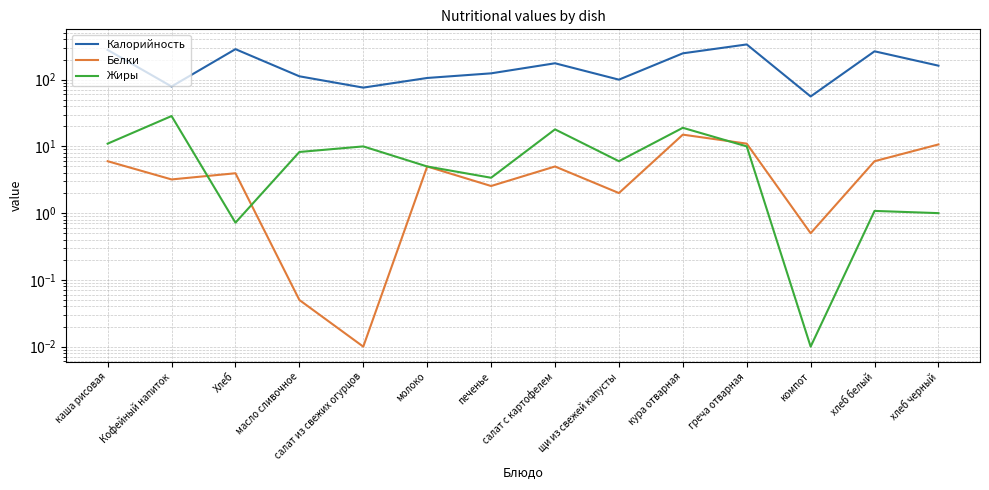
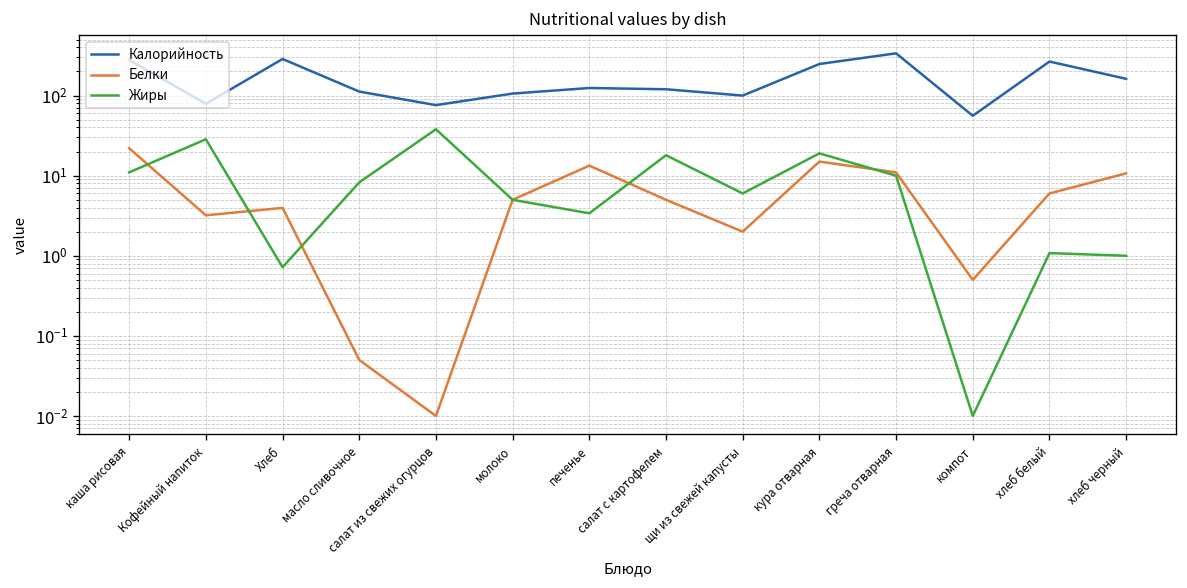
Белки, каша рисовая: 6 -> 22
Жиры, салат из свежих огурцов: 10 -> 40
Белки, печенье: 2.6 -> 13
Калорийность, салат с картофелем: 180 -> 120
